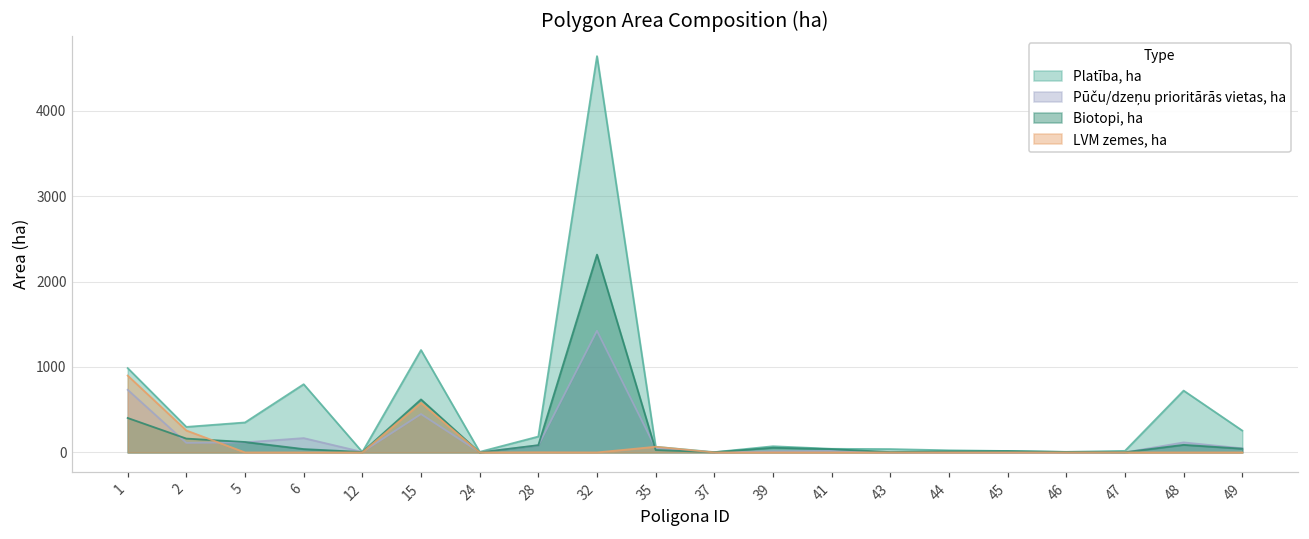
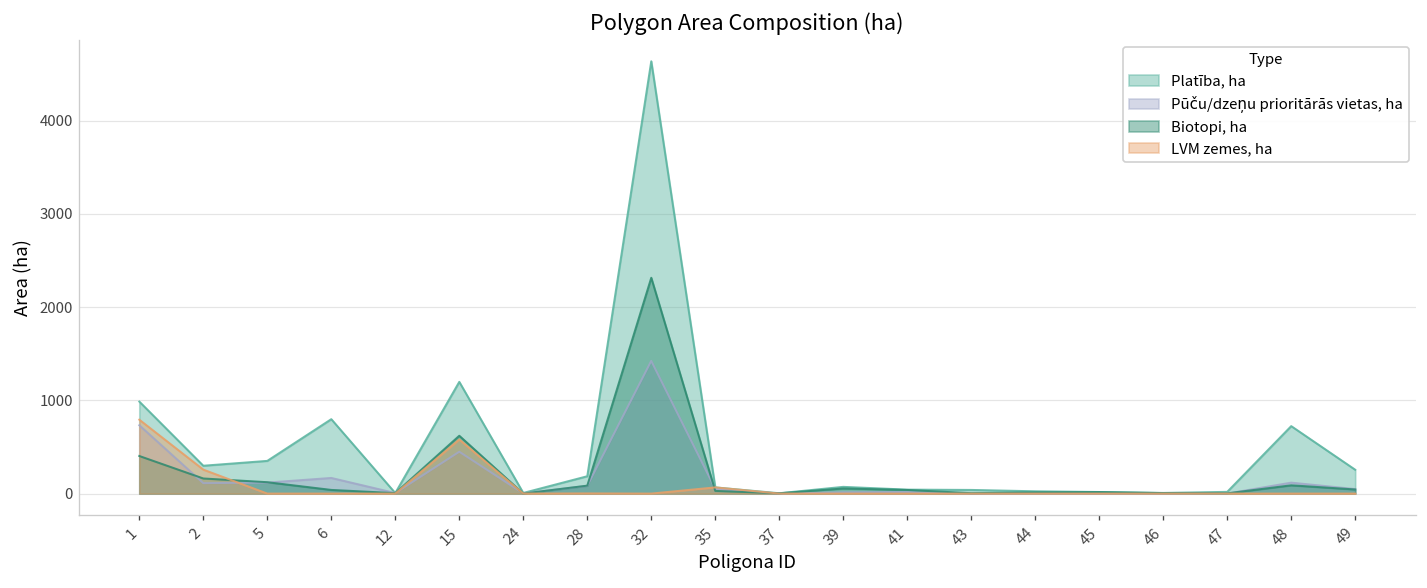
LVM zemes, ha, 1: 900 -> 800
